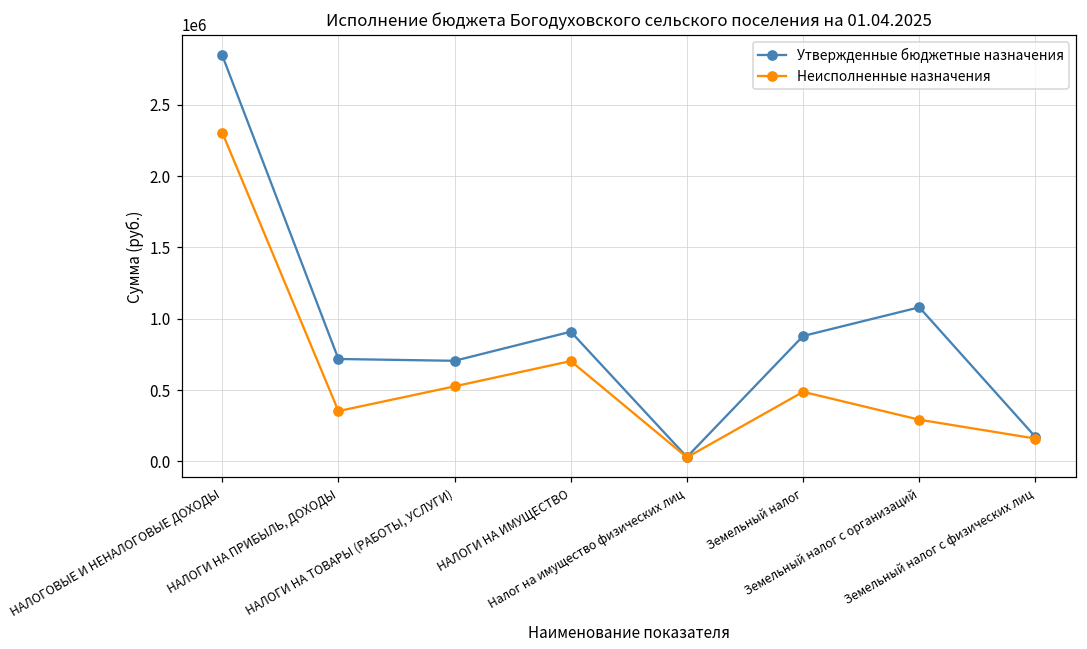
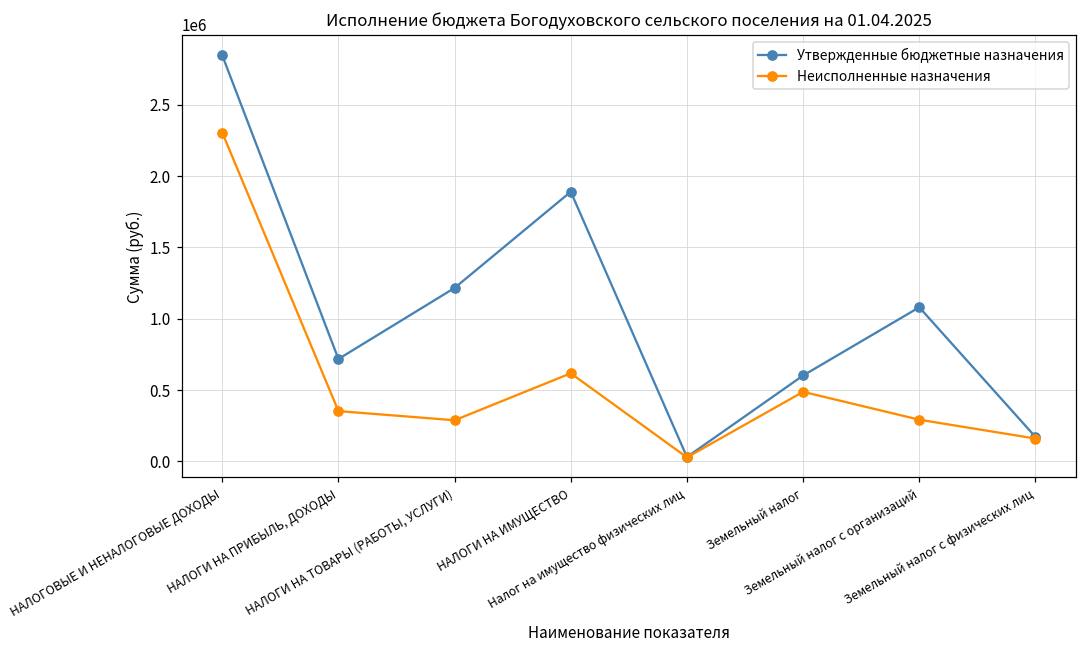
Утвержденные бюджетные назначения, НАЛОГИ НА ТОВАРЫ (РАБОТЫ, УСЛУГИ): 700000 -> 1220000
Неисполненные назначения, НАЛОГИ НА ТОВАРЫ (РАБОТЫ, УСЛУГИ): 530000 -> 290000
Утвержденные бюджетные назначения, НАЛОГИ НА ИМУЩЕСТВО: 910000 -> 1890000
Неисполненные назначения, НАЛОГИ НА ИМУЩЕСТВО: 700000 -> 620000
Утвержденные бюджетные назначения, Земельный налог: 880000 -> 600000
